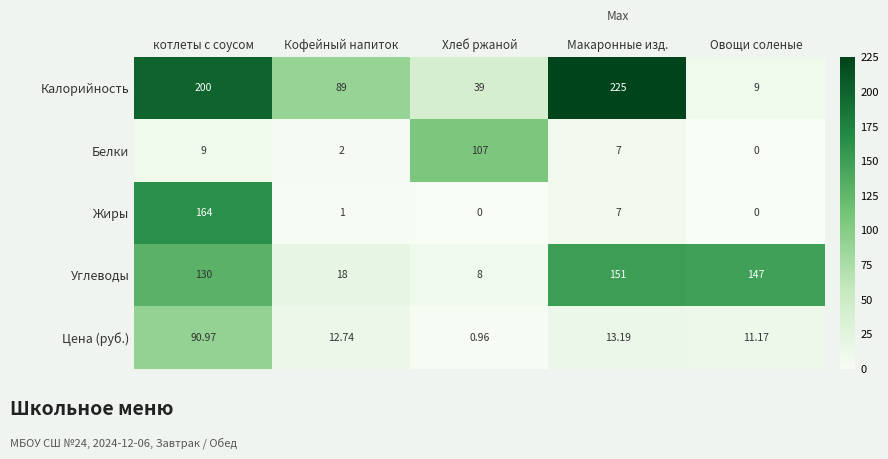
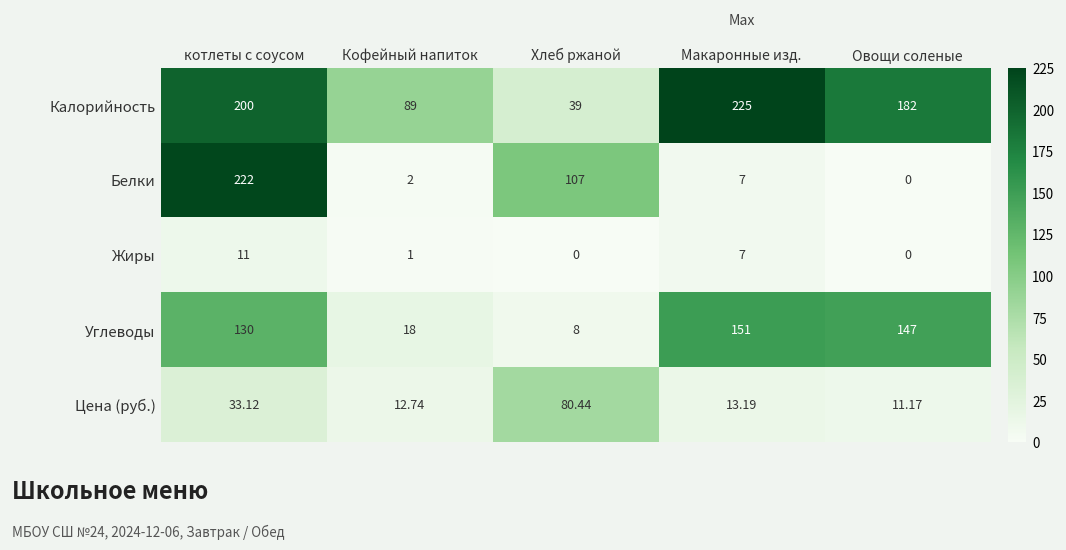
Калорийность, Овощи соленые: 9 -> 182
Белки, котлеты с соусом: 9 -> 222
Жиры, котлеты с соусом: 164 -> 11
Цена (руб.), котлеты с соусом: 90.97 -> 33.12
Цена (руб.), Хлеб ржаной: 0.96 -> 80.44
